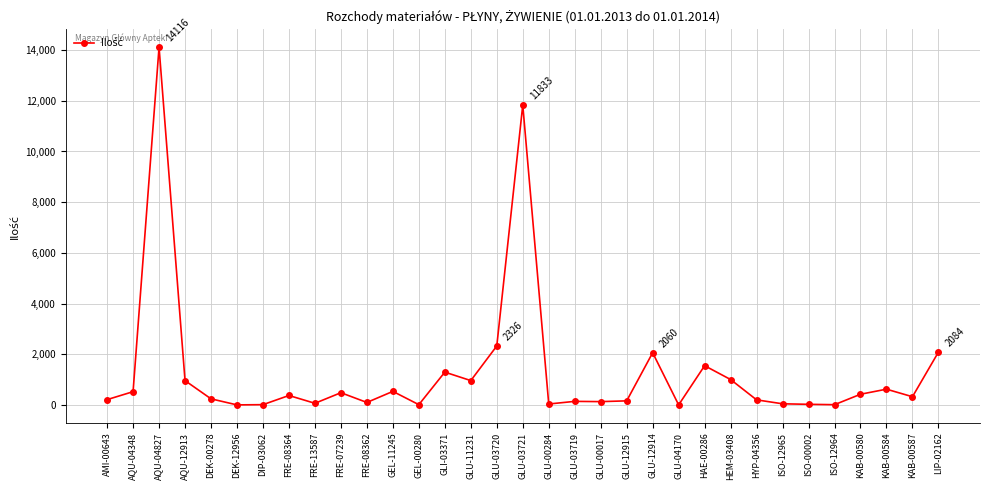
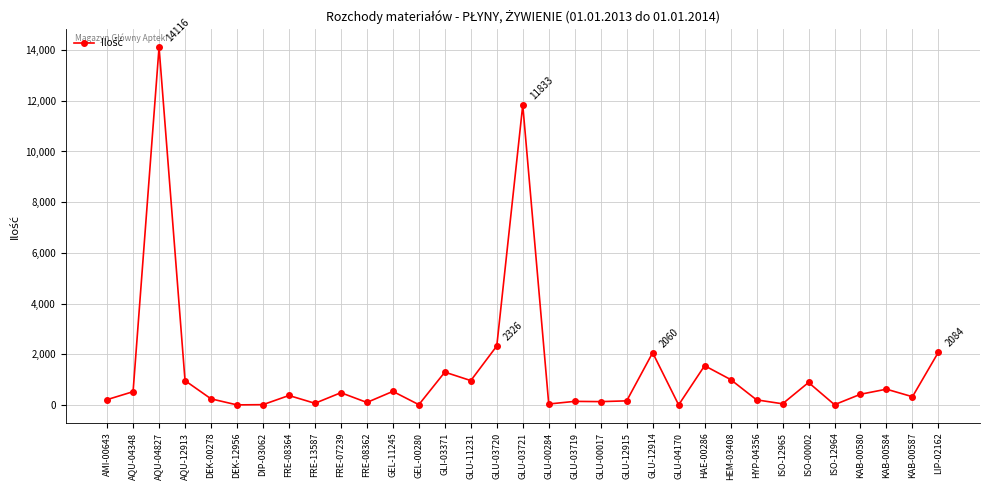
ISO-00002: 0 -> 900
